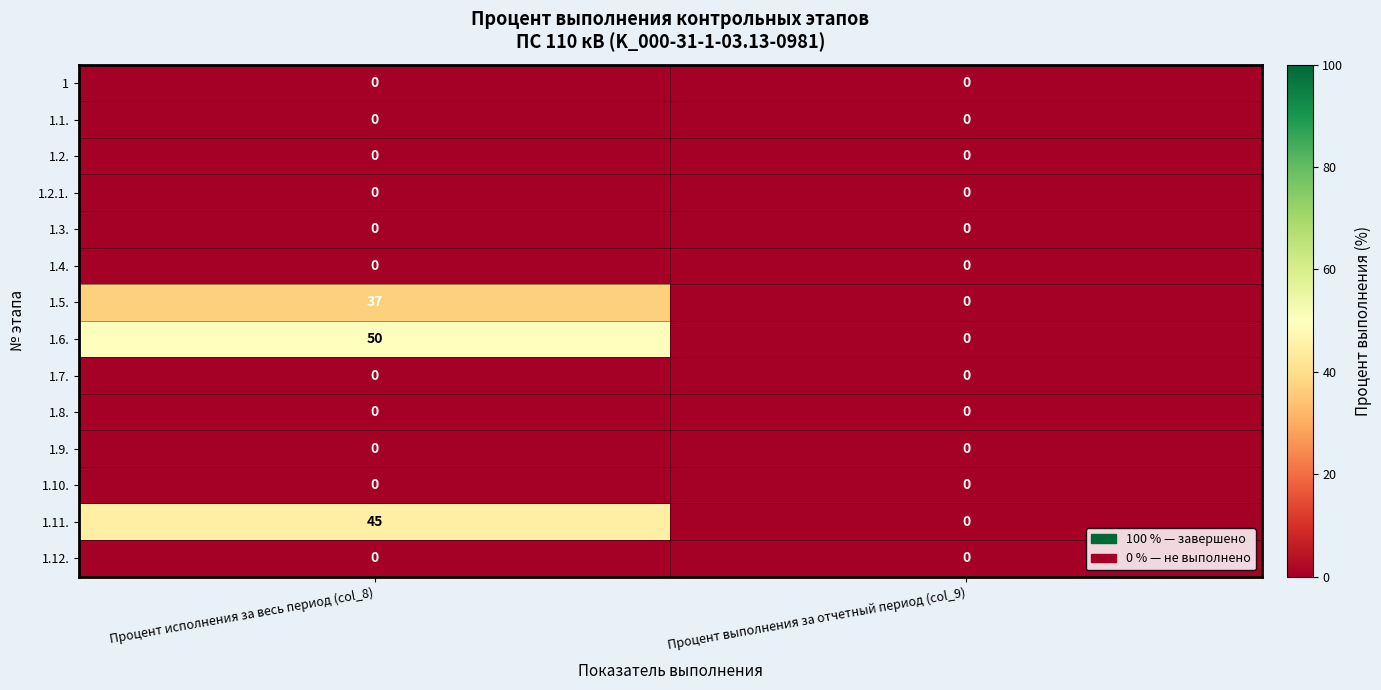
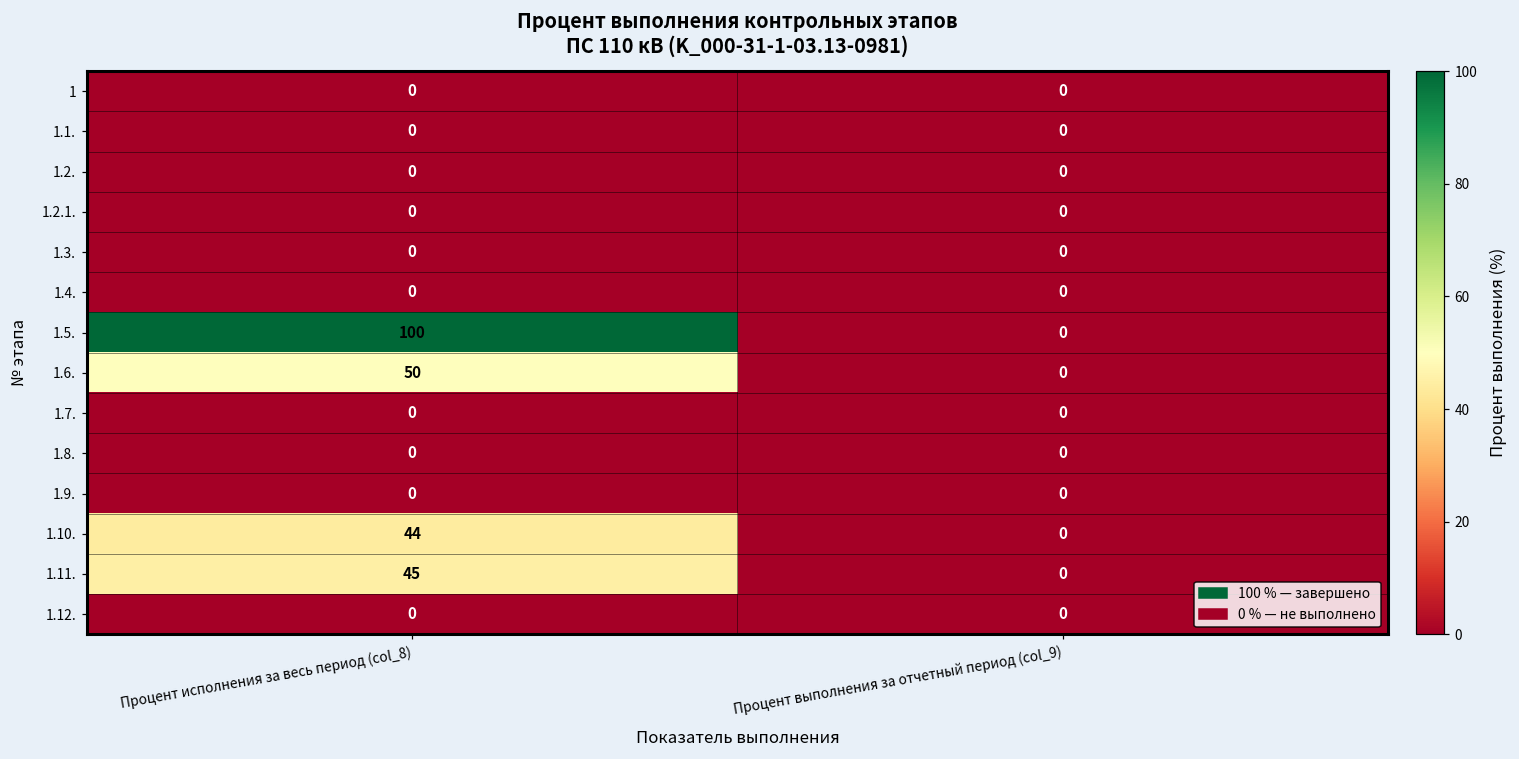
1.5., Процент исполнения за весь период (col_8): 37 -> 100
1.10., Процент исполнения за весь период (col_8): 0 -> 44
